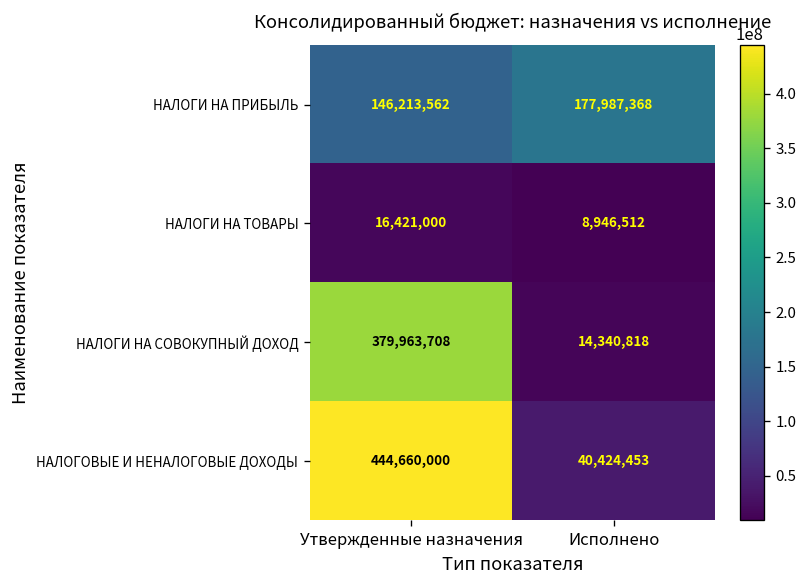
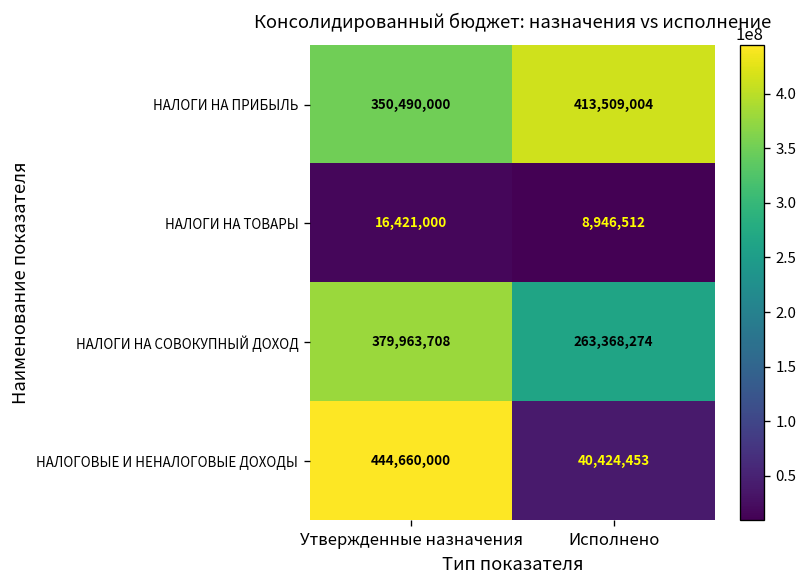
НАЛОГИ НА ПРИБЫЛЬ, Утвержденные назначения: 146,213,562 -> 350,490,000
НАЛОГИ НА ПРИБЫЛЬ, Исполнено: 177,987,368 -> 413,509,004
НАЛОГИ НА СОВОКУПНЫЙ ДОХОД, Исполнено: 14,340,818 -> 263,368,274
